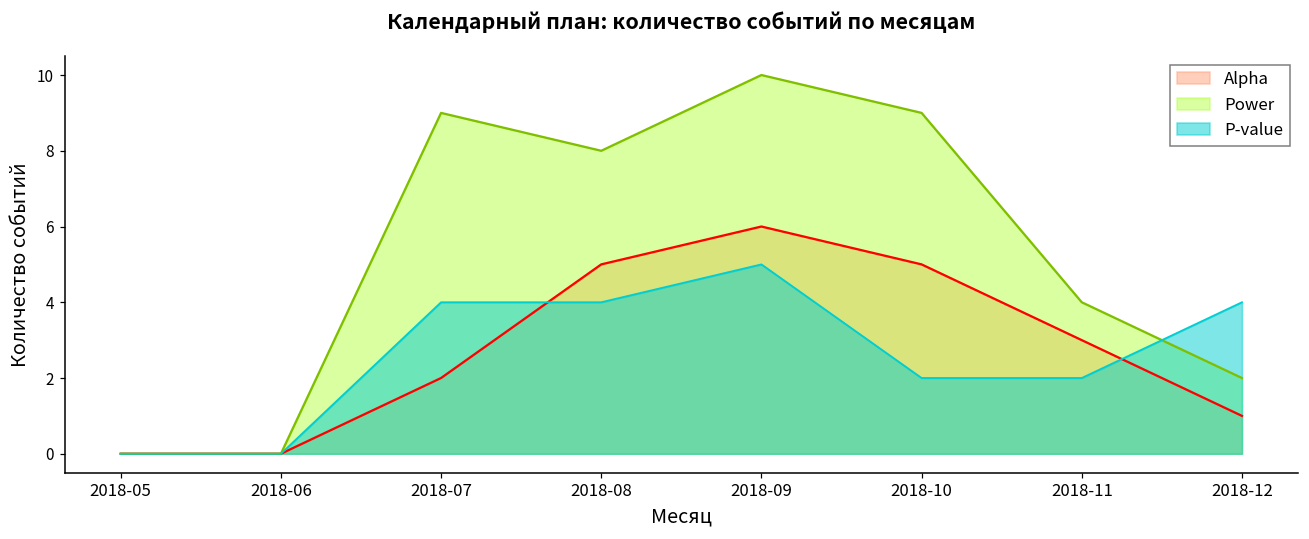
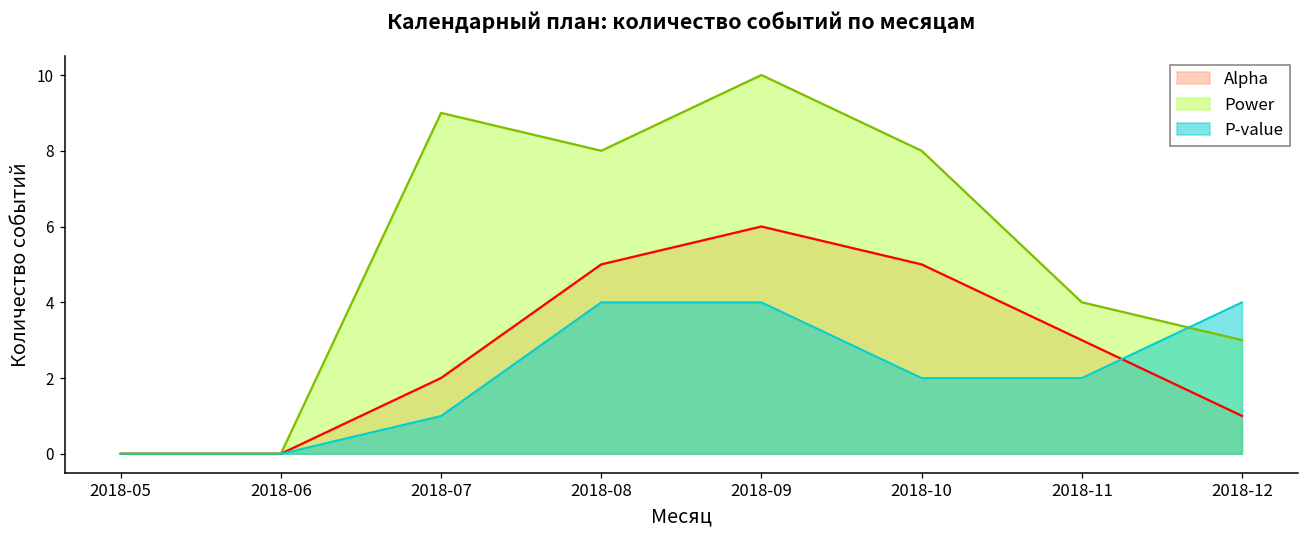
P-value, 2018-07: 4 -> 1
P-value, 2018-09: 5 -> 4
Power, 2018-10: 9 -> 8
Power, 2018-12: 2 -> 3
